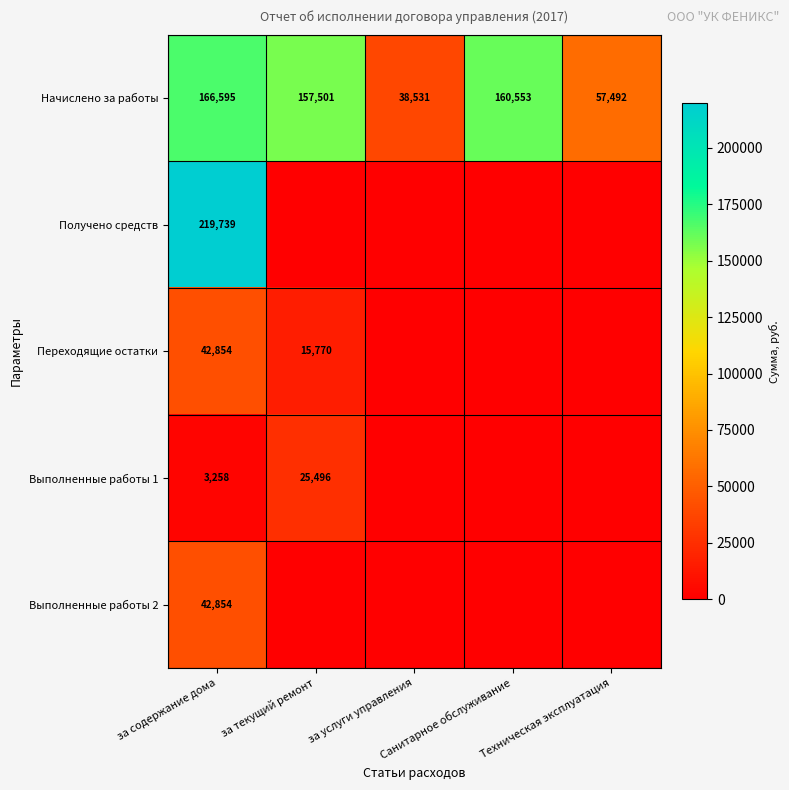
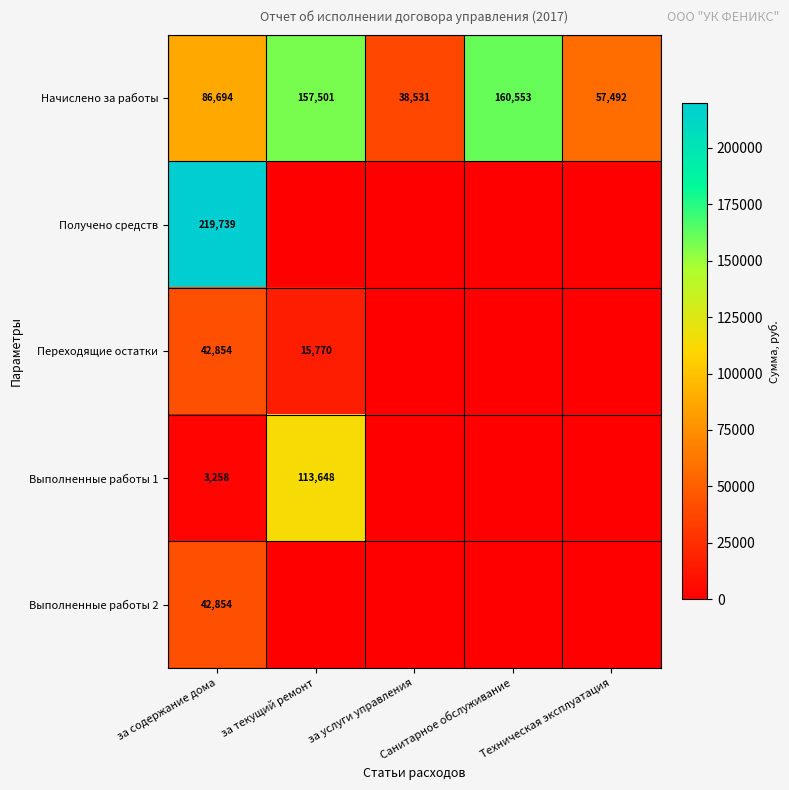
Начислено за работы, за содержание дома: 166,595 -> 86,694
Выполненные работы 1, за текущий ремонт: 25,496 -> 113,648
